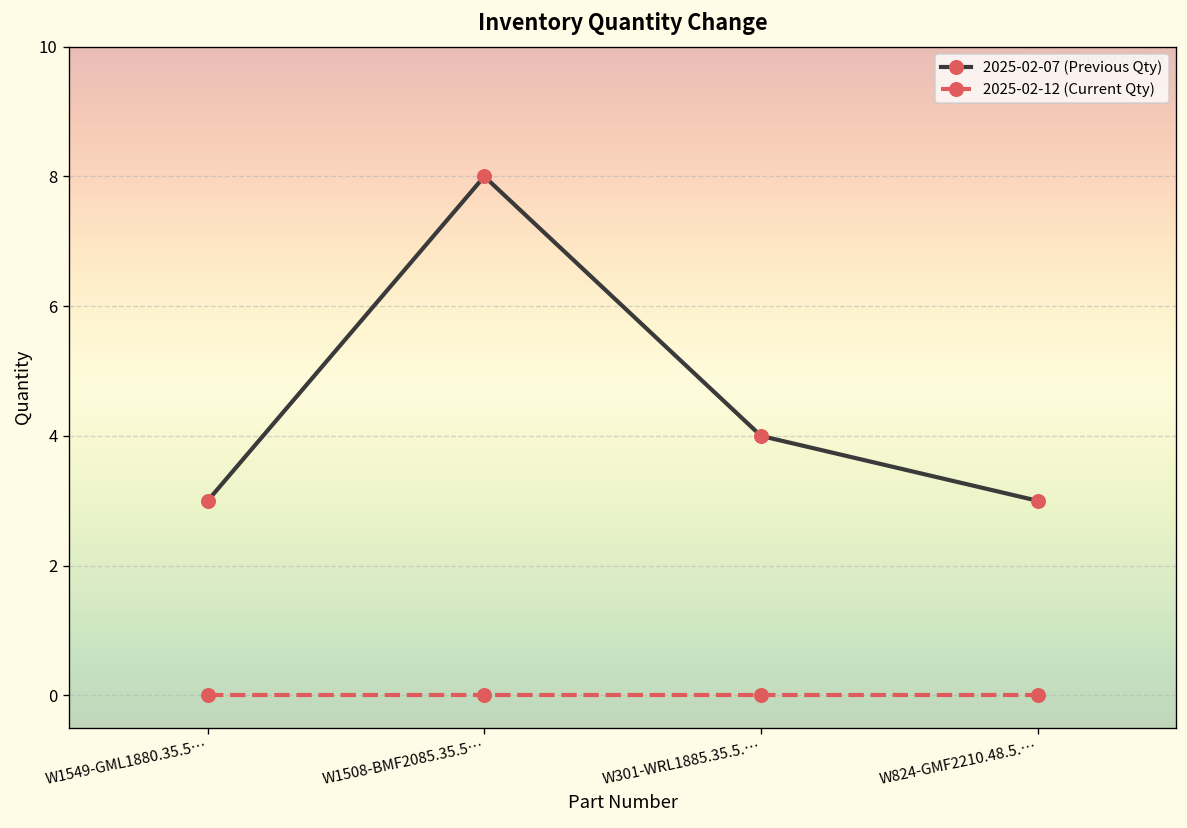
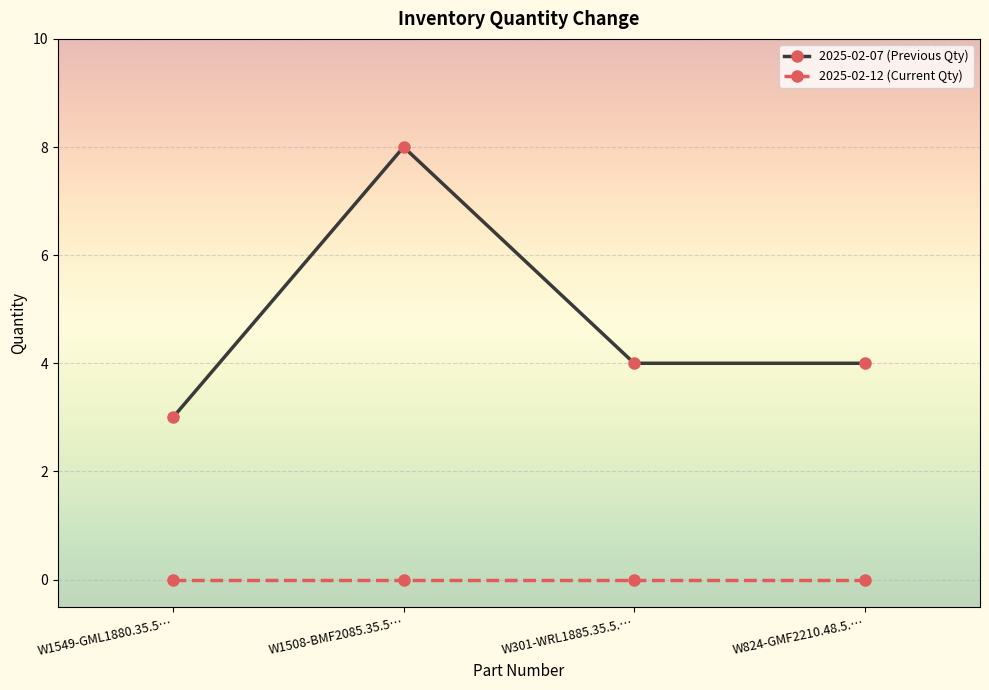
2025-02-07 (Previous Qty), W824-GMF2210.48.5.…: 3 -> 4
